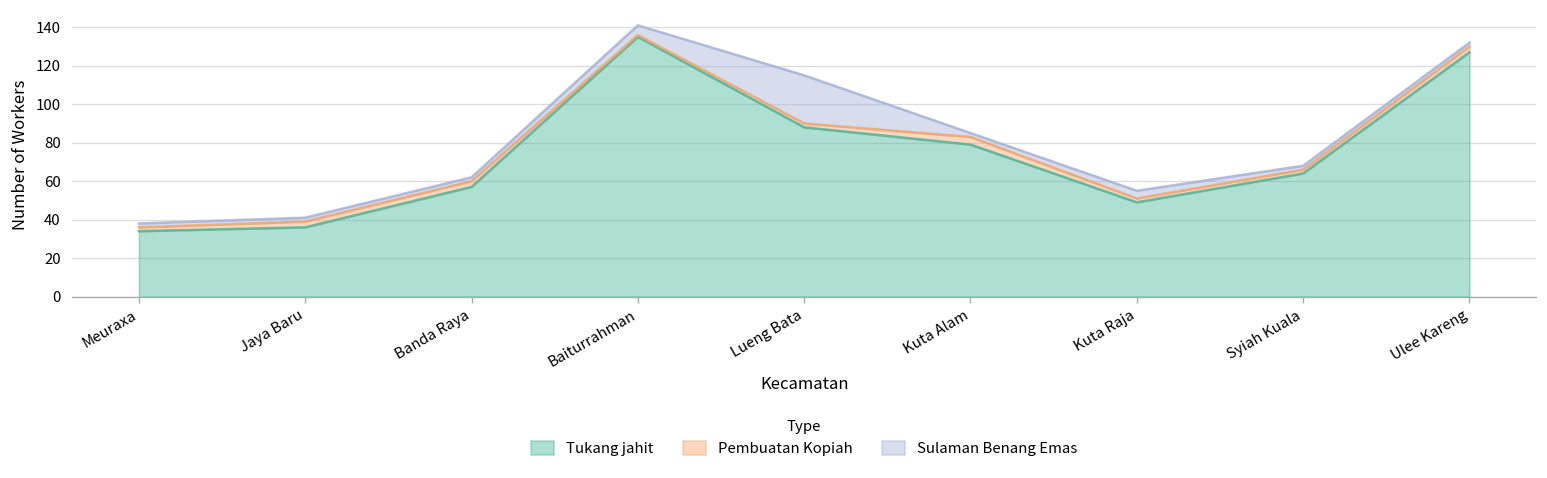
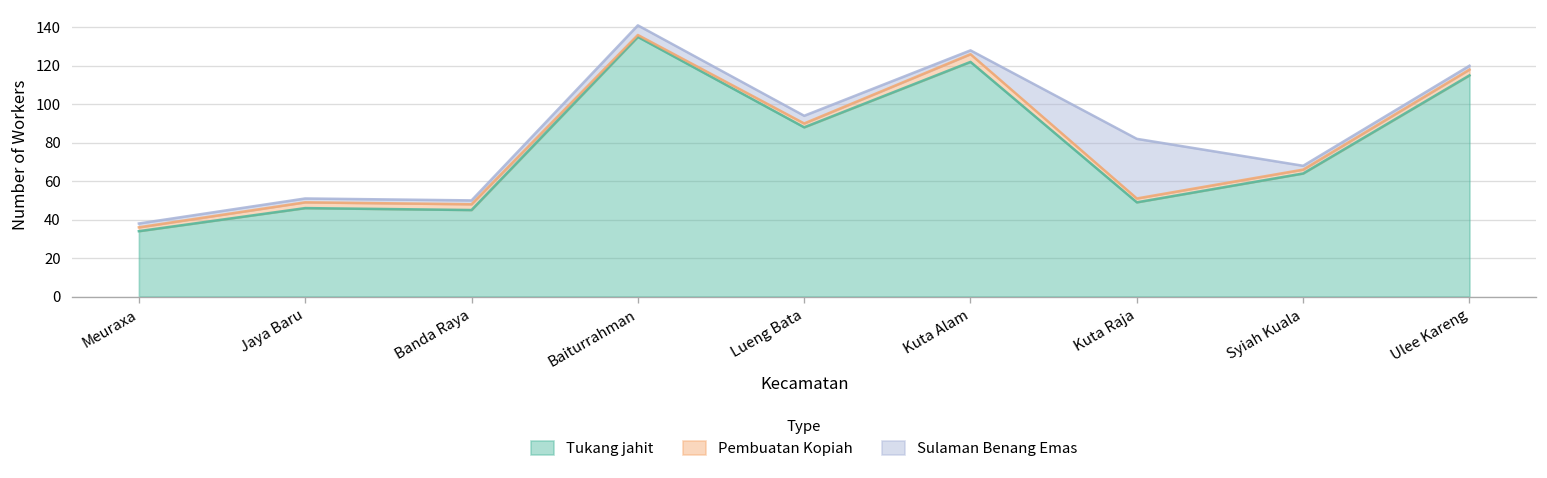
Tukang jahit, Jaya Baru: 36 -> 46
Tukang jahit, Banda Raya: 57 -> 45
Sulaman Benang Emas, Lueng Bata: 25 -> 4
Tukang jahit, Kuta Alam: 79 -> 122
Sulaman Benang Emas, Kuta Raja: 4 -> 31
Tukang jahit, Ulee Kareng: 127 -> 115
